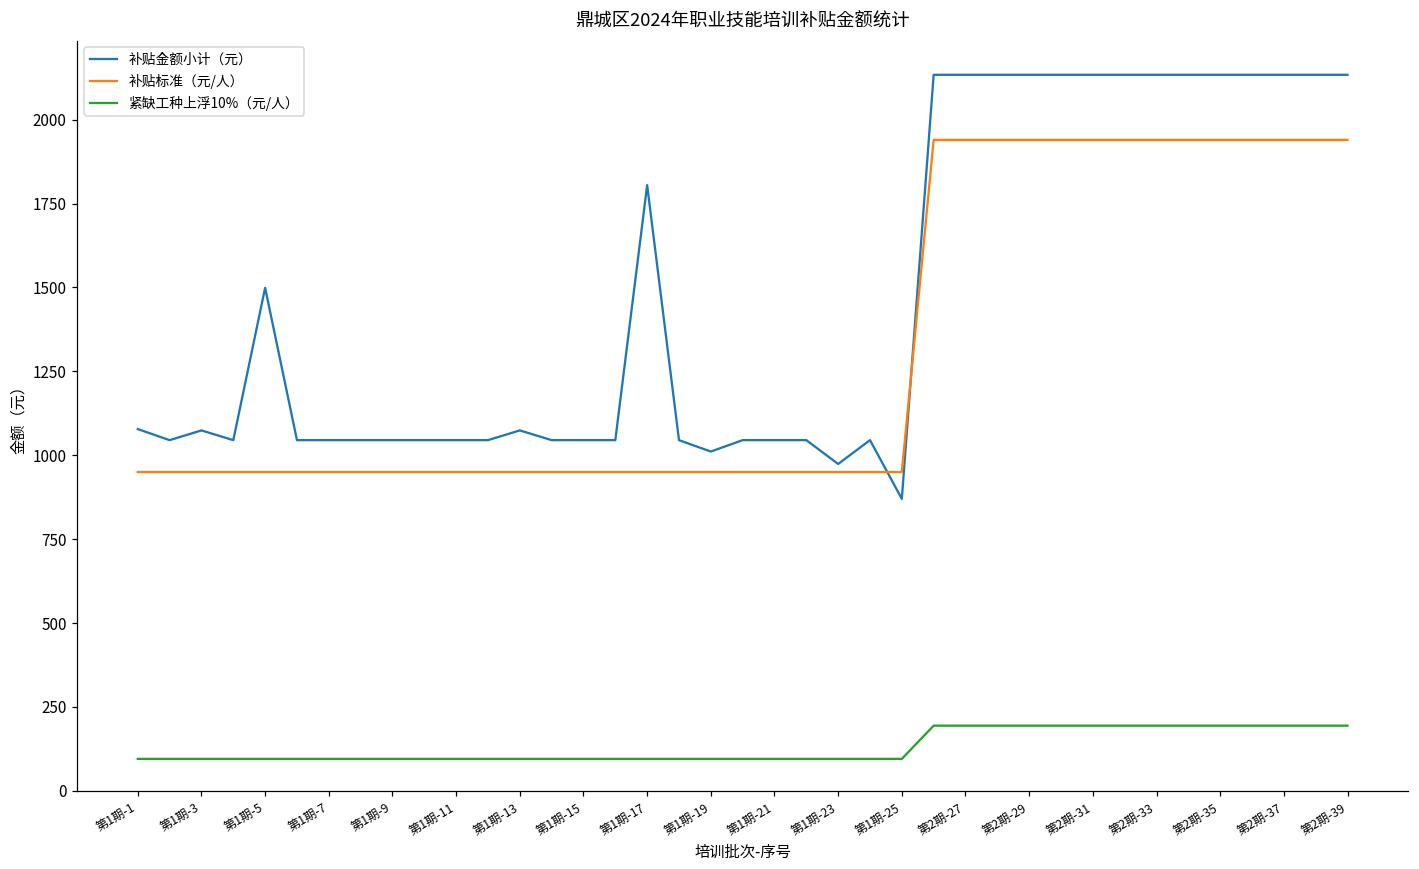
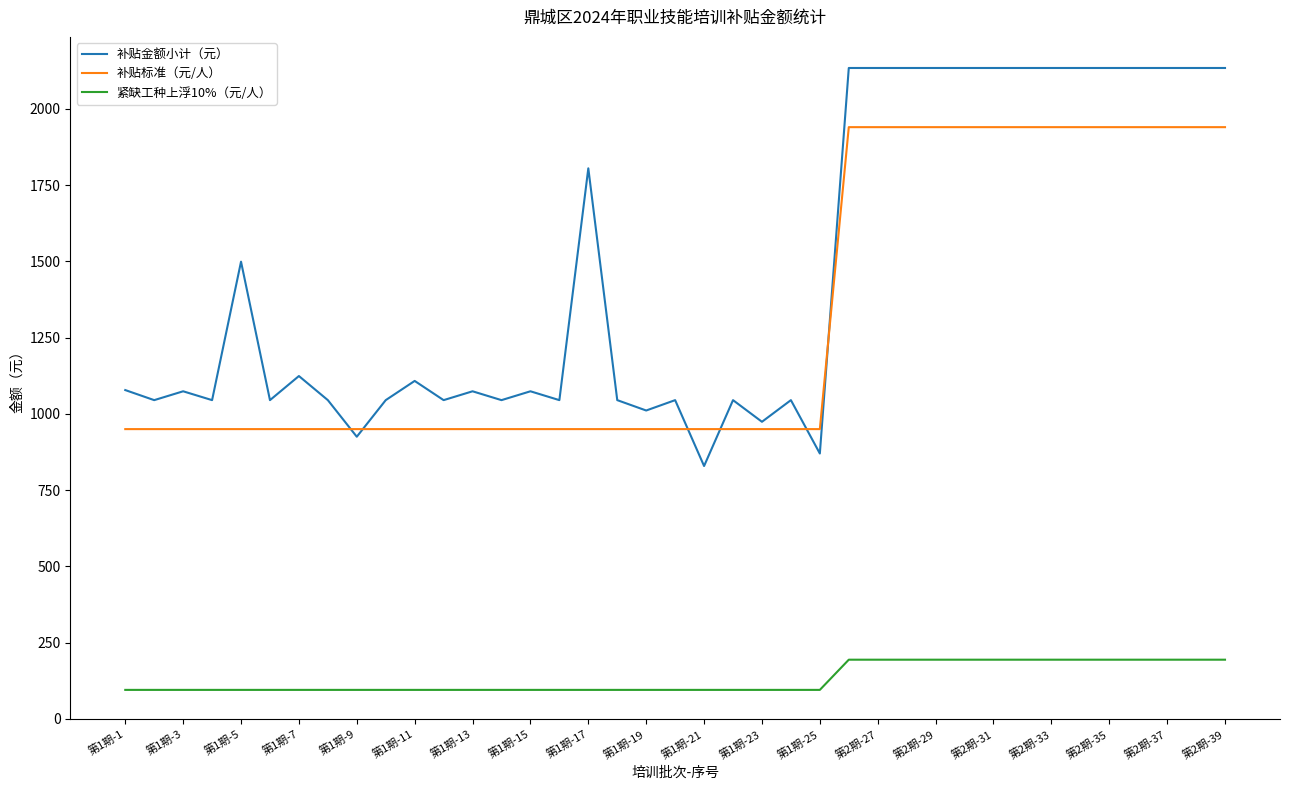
补贴金额小计（元）, 第1期-7: 1050 -> 1120
补贴金额小计（元）, 第1期-9: 1050 -> 930
补贴金额小计（元）, 第1期-11: 1050 -> 1110
补贴金额小计（元）, 第1期-15: 1050 -> 1070
补贴金额小计（元）, 第1期-21: 1050 -> 830
